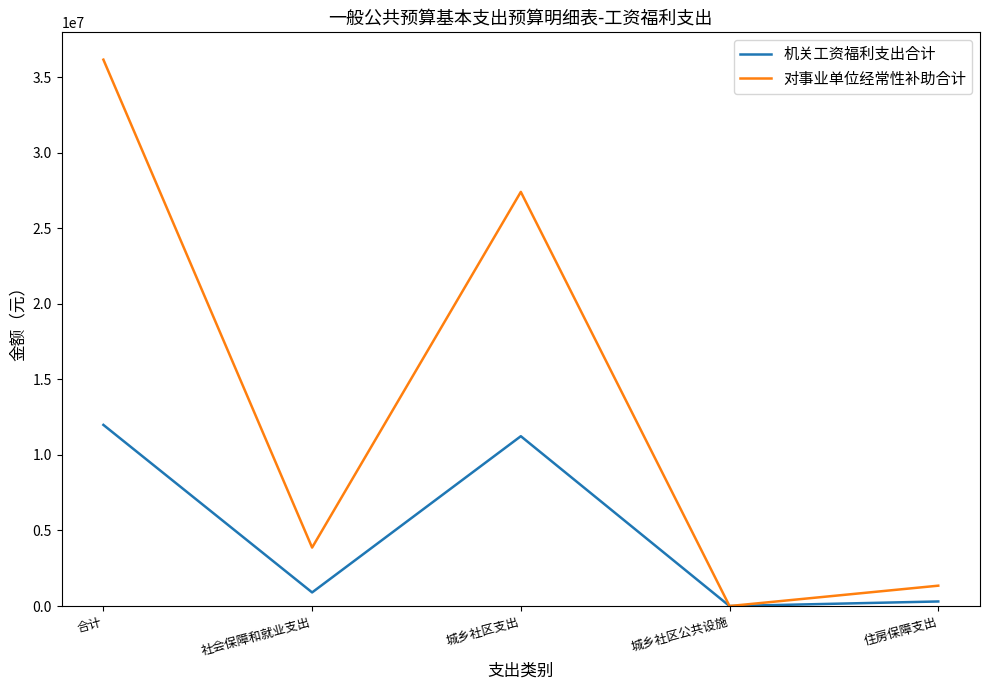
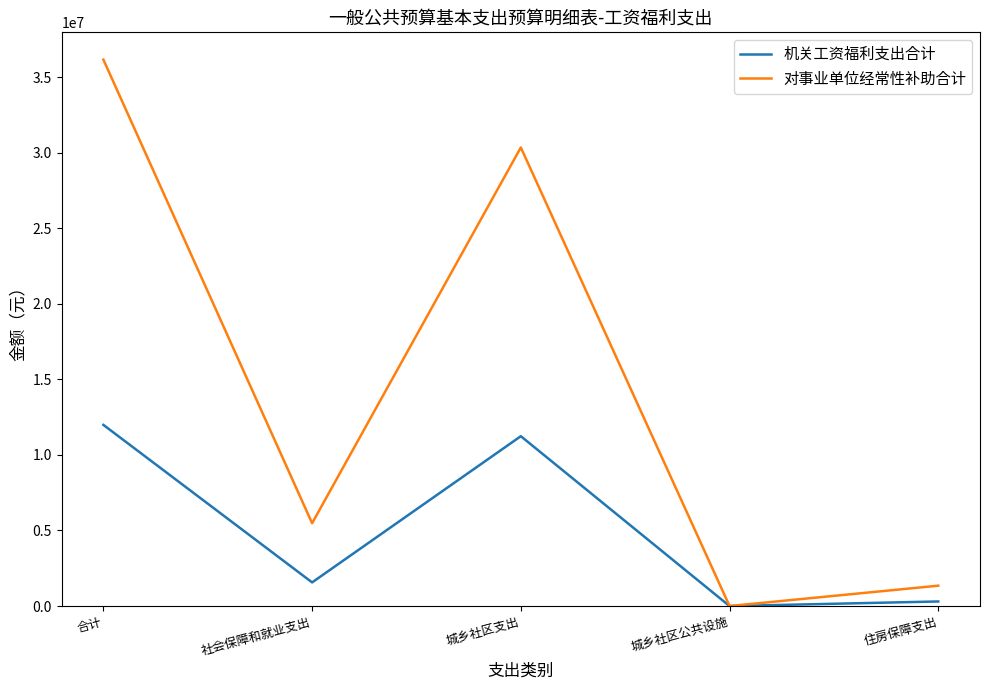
机关工资福利支出合计, 社会保障和就业支出: 900000 -> 1600000
对事业单位经常性补助合计, 社会保障和就业支出: 3900000 -> 5500000
对事业单位经常性补助合计, 城乡社区支出: 27400000 -> 30300000
